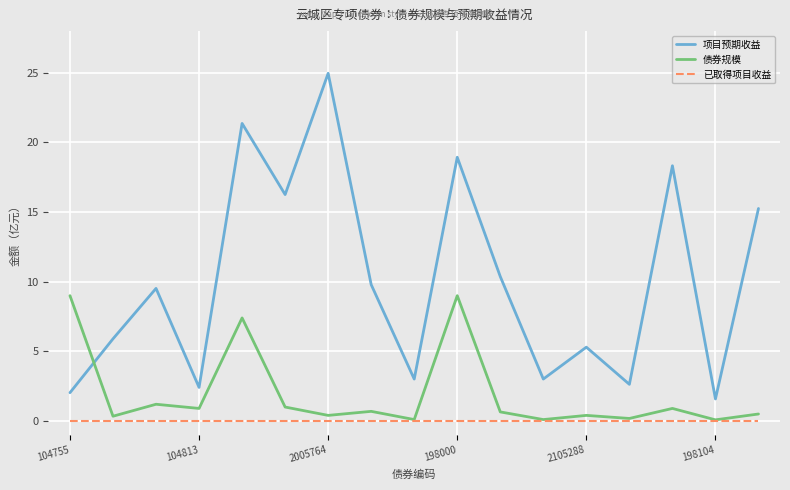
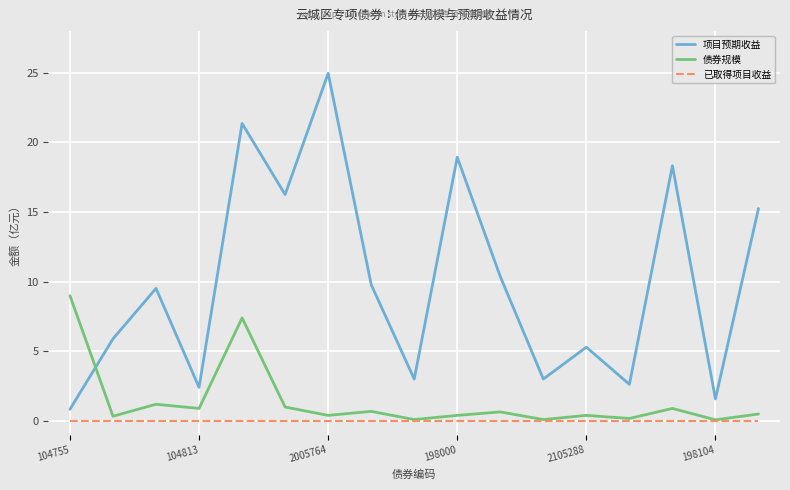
项目预期收益, 104755: 2.0 -> 0.8
债券规模, 198000: 9.0 -> 0.4
